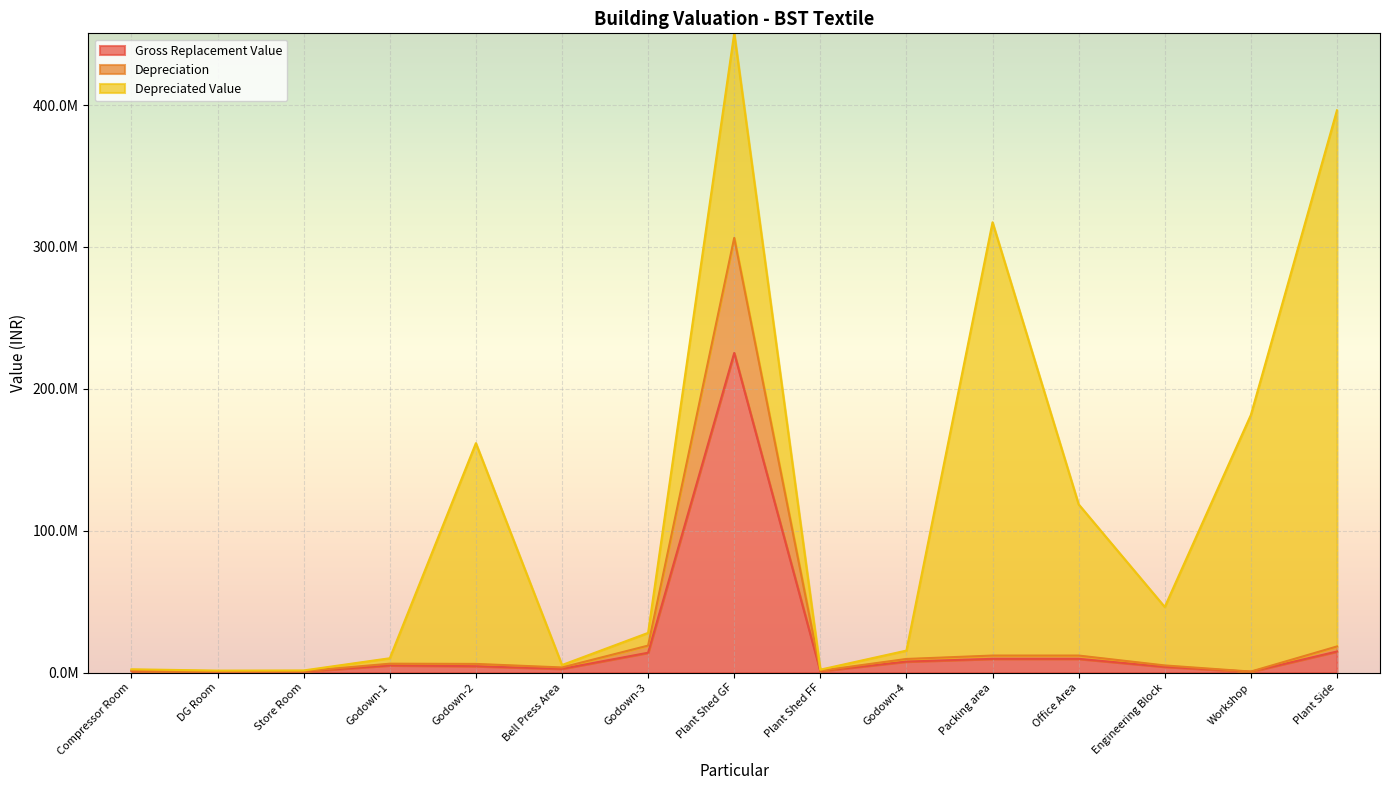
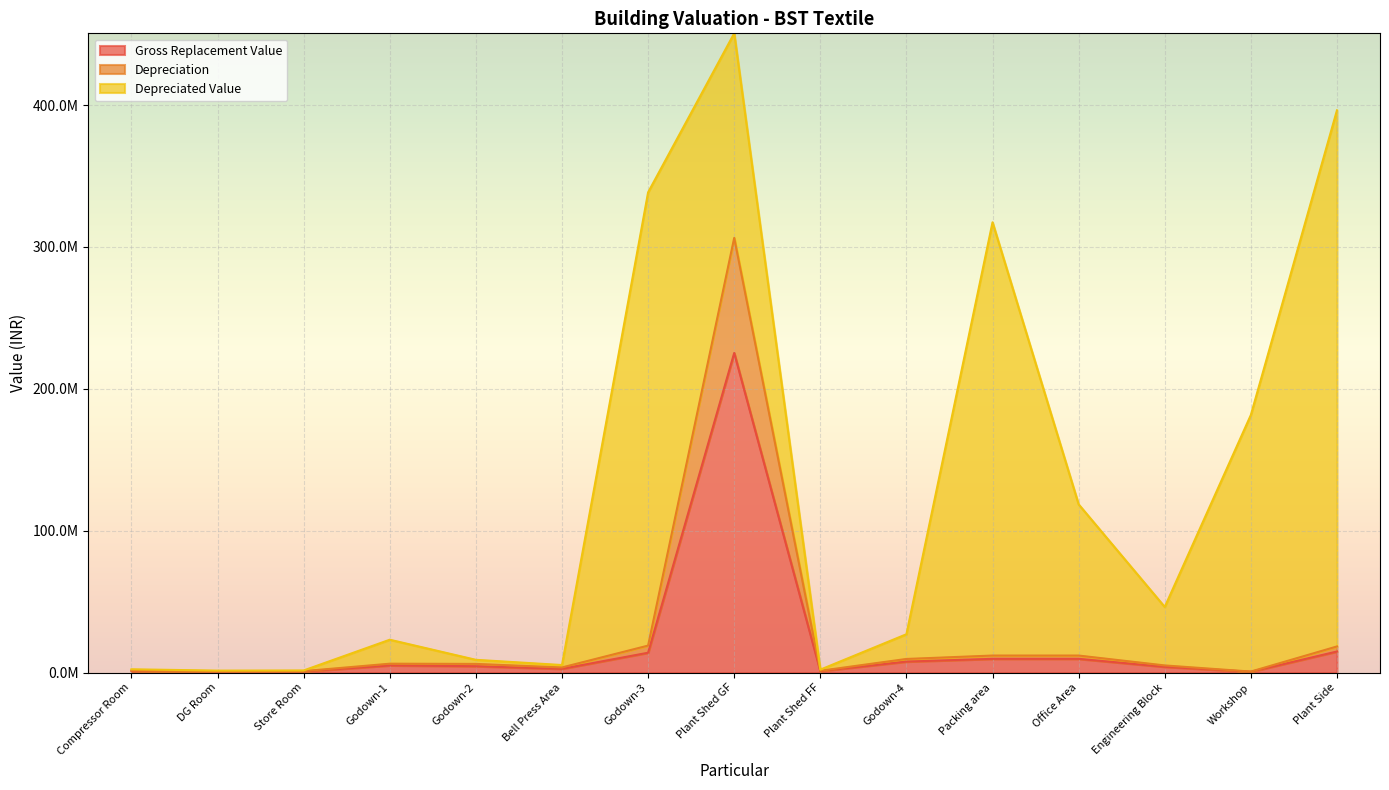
Depreciated Value, Godown-1: 4000000 -> 17000000
Depreciated Value, Godown-2: 156000000 -> 3000000
Depreciated Value, Godown-3: 9000000 -> 319000000
Depreciated Value, Godown-4: 6000000 -> 17000000
